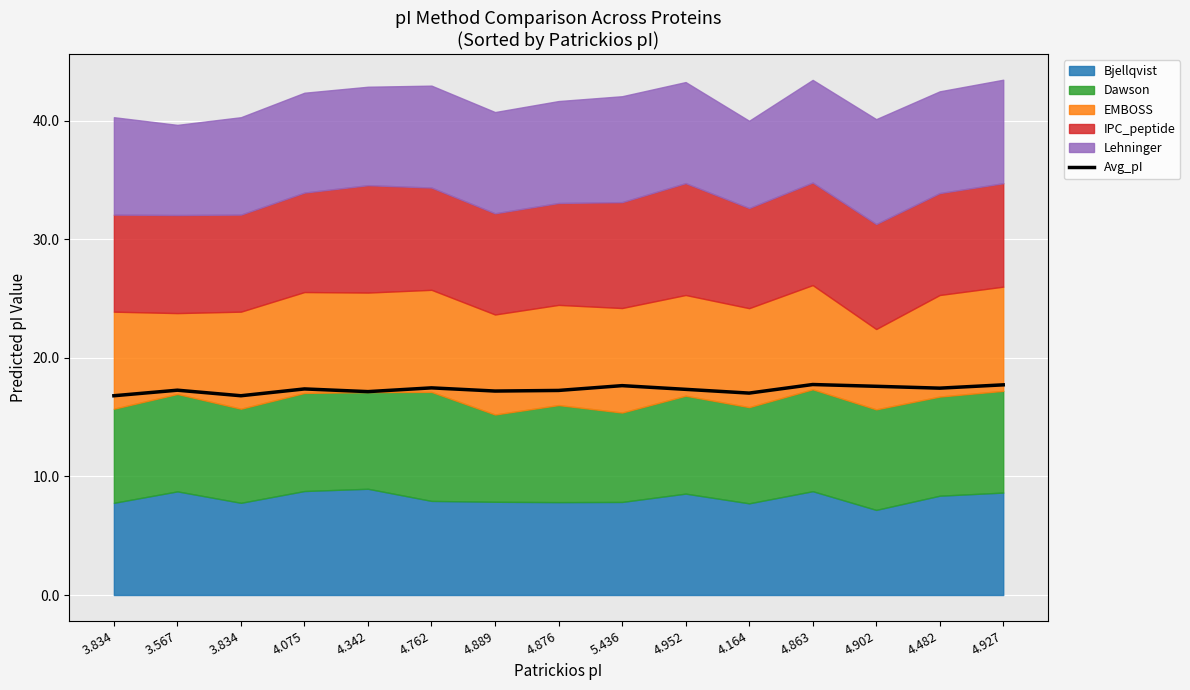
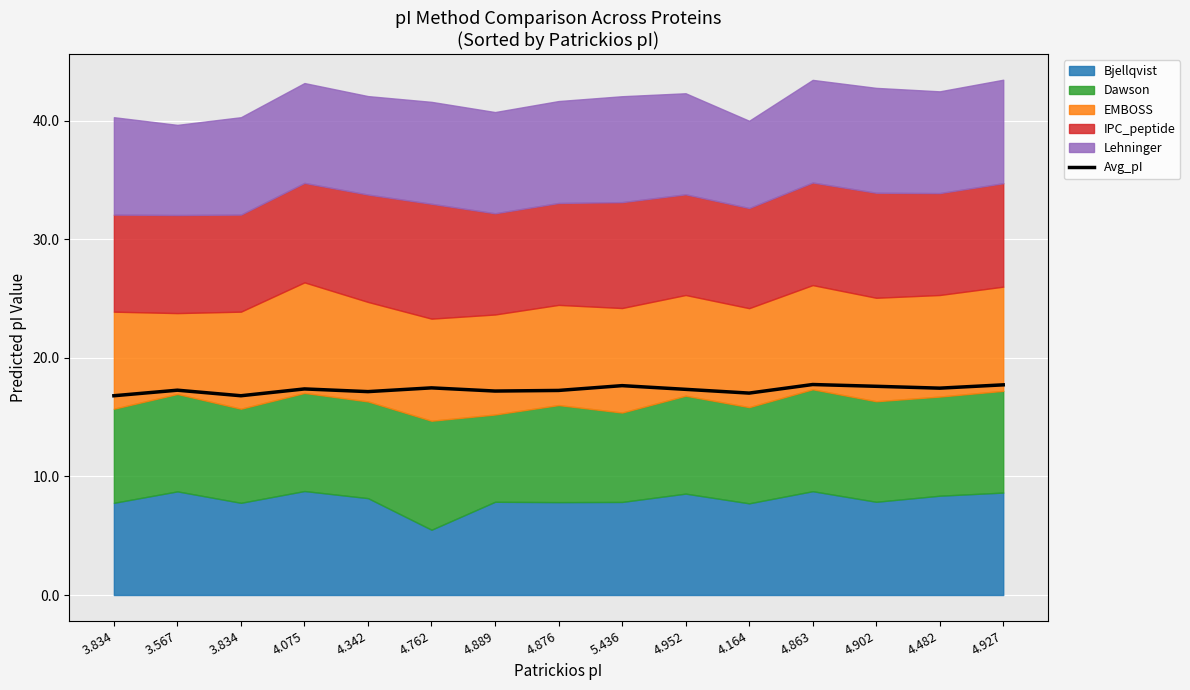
EMBOSS, 4.075: 8.5 -> 9.3
Bjellqvist, 4.342: 9.0 -> 8.2
Bjellqvist, 4.762: 7.9 -> 5.5
IPC_peptide, 4.762: 8.6 -> 9.7
IPC_peptide, 4.952: 9.4 -> 8.5
Bjellqvist, 4.902: 7.2 -> 7.9
EMBOSS, 4.902: 6.8 -> 8.7
